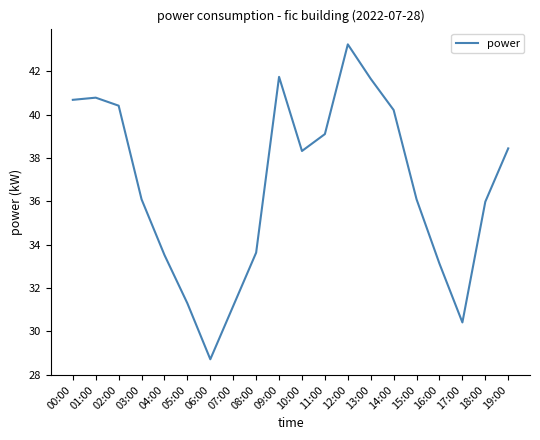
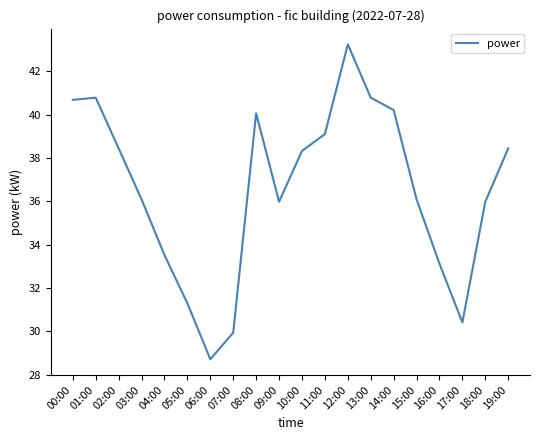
02:00: 40.4 -> 38.4
07:00: 31.2 -> 29.9
08:00: 33.6 -> 40.1
09:00: 41.7 -> 36.0
13:00: 41.7 -> 40.8
